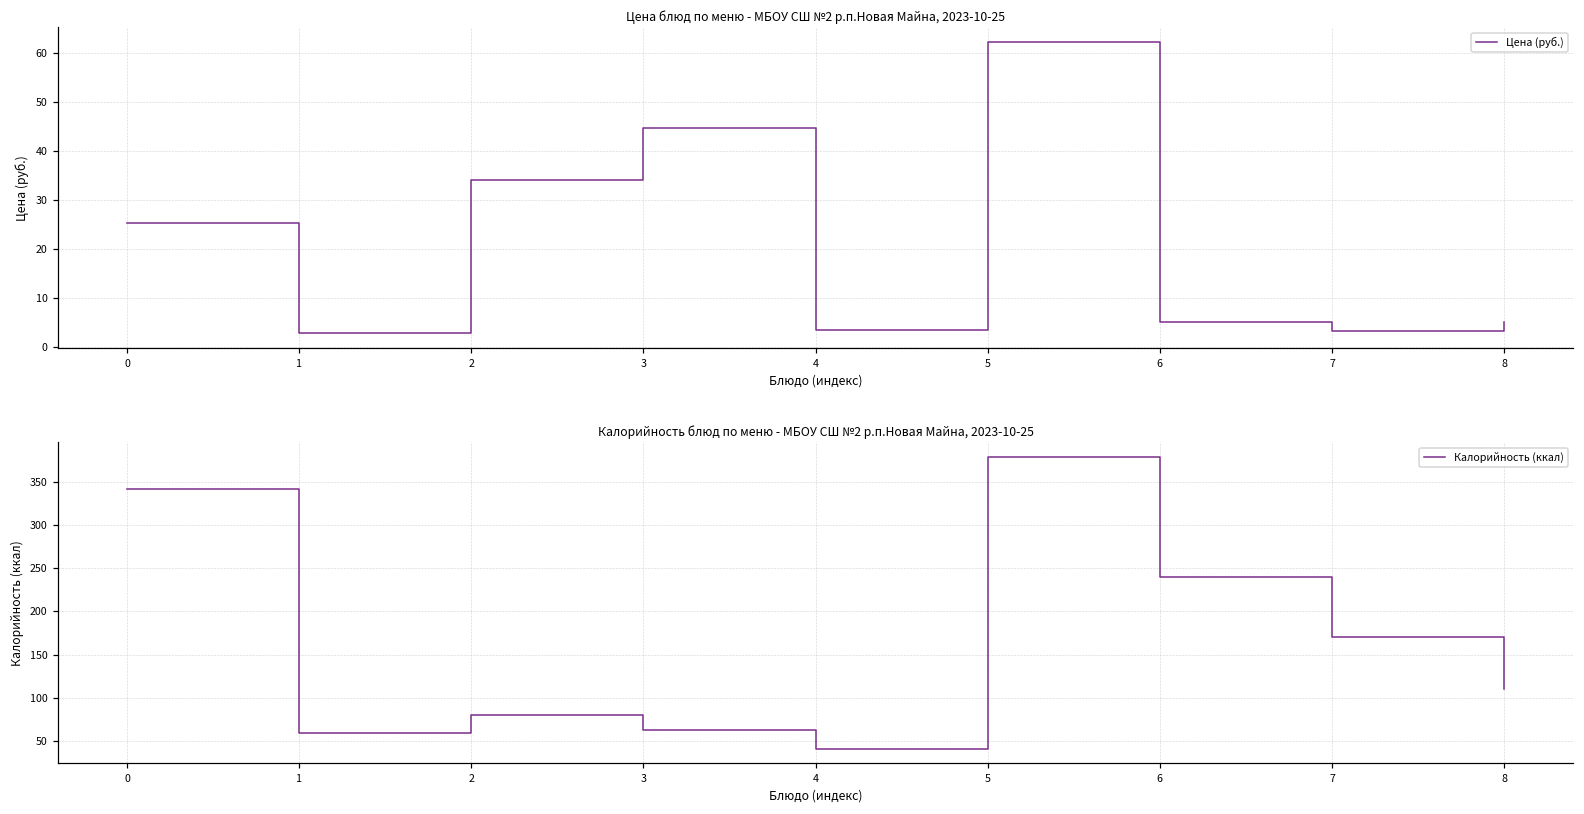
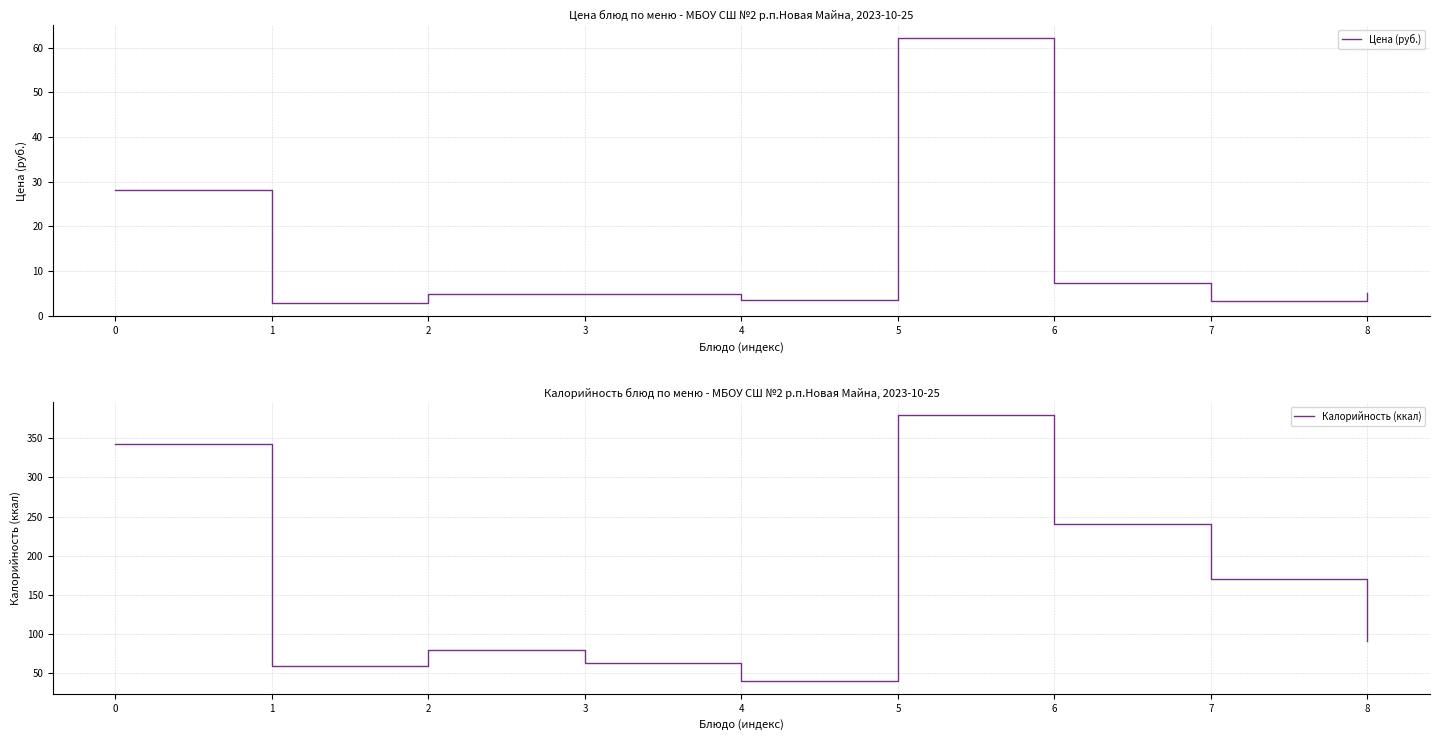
Цена блюд по меню - МБОУ СШ №2 р.п.Новая Майна, 2023-10-25, 0: 25 -> 28
Цена блюд по меню - МБОУ СШ №2 р.п.Новая Майна, 2023-10-25, 2: 34 -> 5
Цена блюд по меню - МБОУ СШ №2 р.п.Новая Майна, 2023-10-25, 3: 45 -> 5
Цена блюд по меню - МБОУ СШ №2 р.п.Новая Майна, 2023-10-25, 6: 5 -> 7
Калорийность блюд по меню - МБОУ СШ №2 р.п.Новая Майна, 2023-10-25, 8: 110 -> 90
